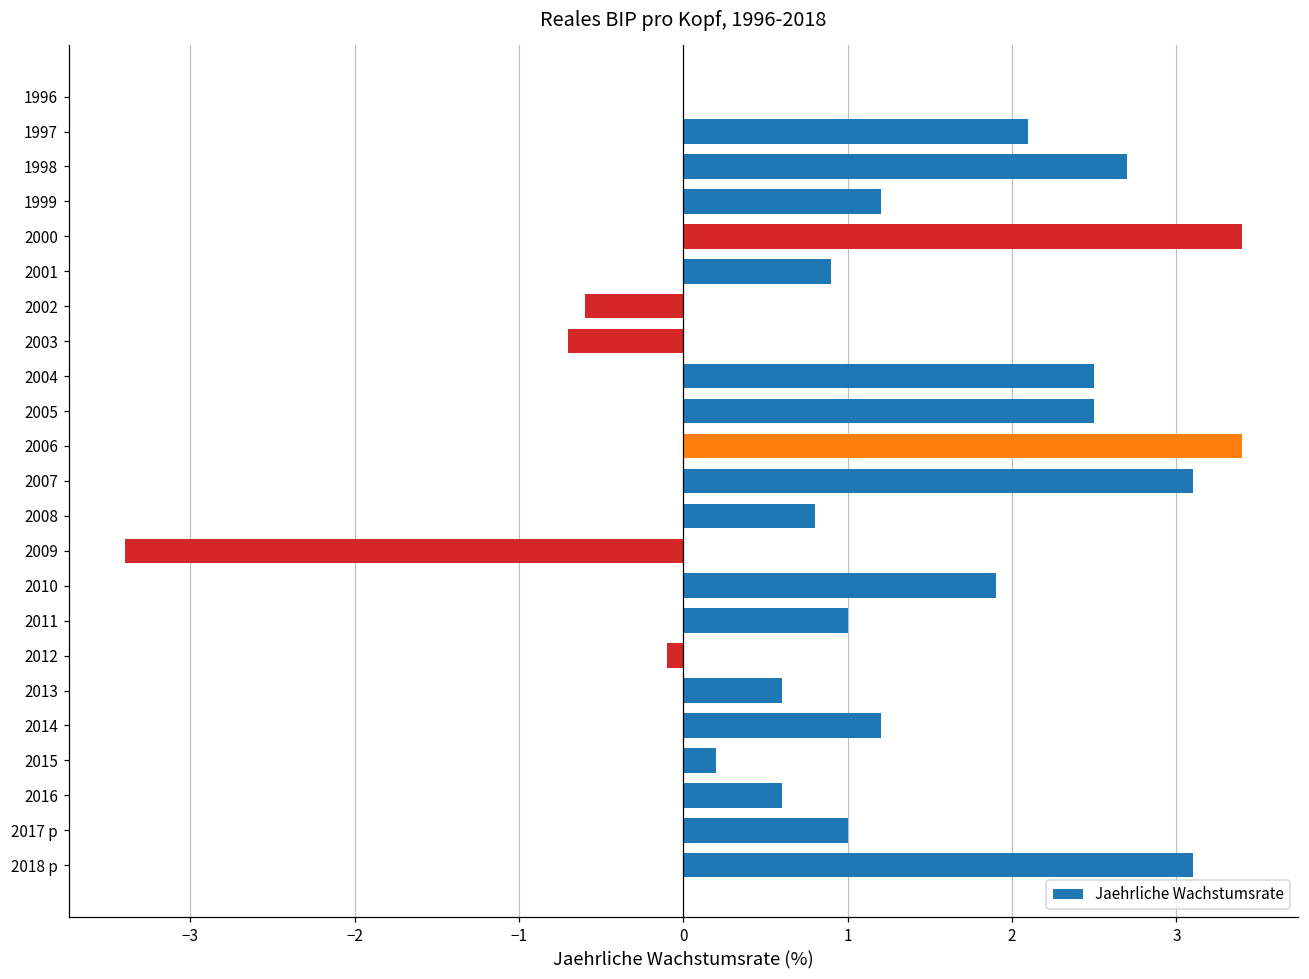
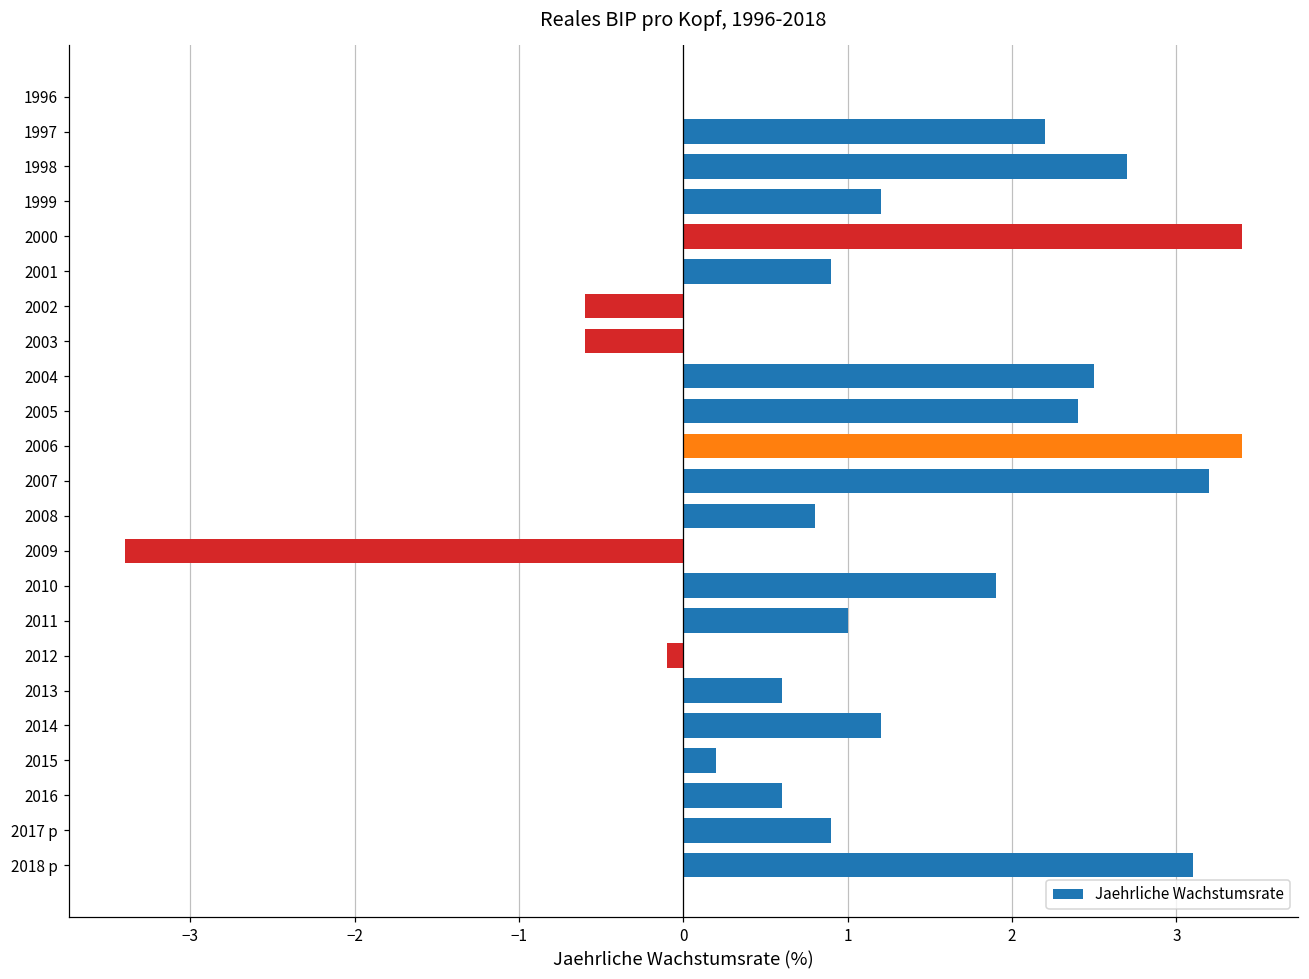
1997: 2.1 -> 2.2
2003: -0.7 -> -0.6
2005: 2.5 -> 2.4
2007: 3.1 -> 3.2
2017 p: 1.0 -> 0.9
